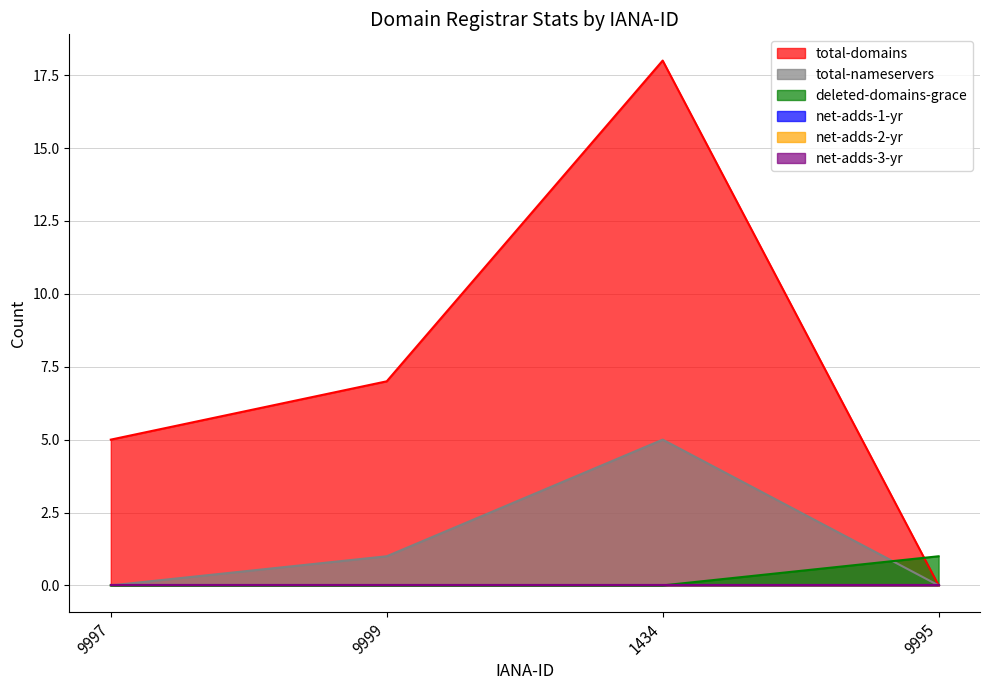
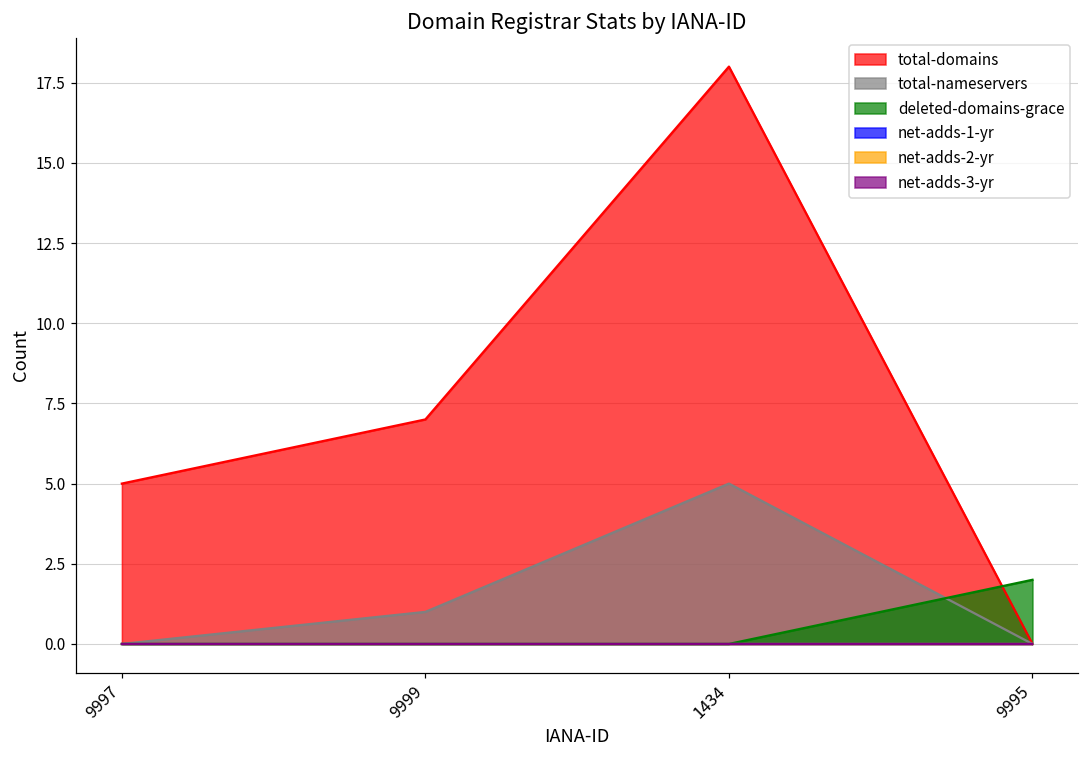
deleted-domains-grace, 9995: 1 -> 2
